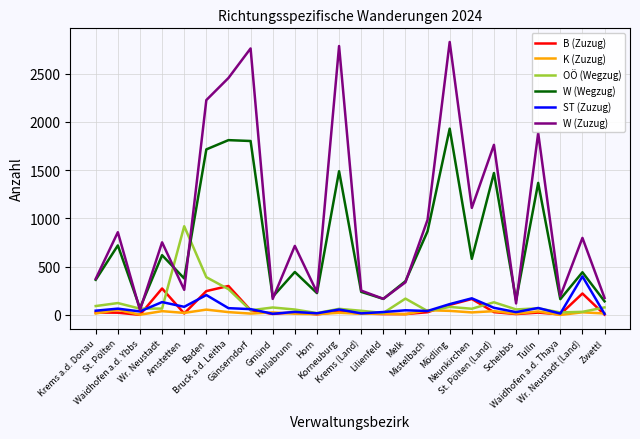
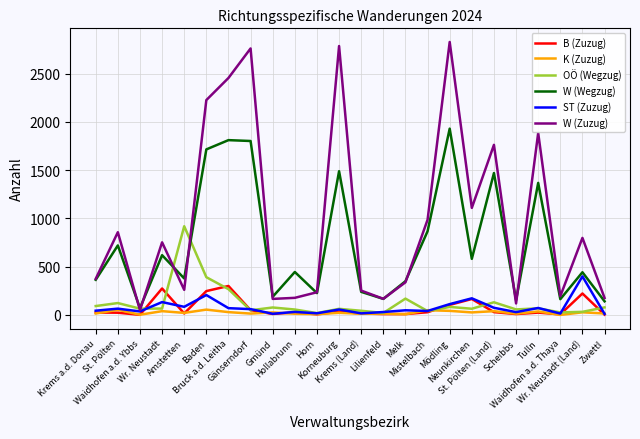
W (Zuzug), Hollabrunn: 700 -> 200
